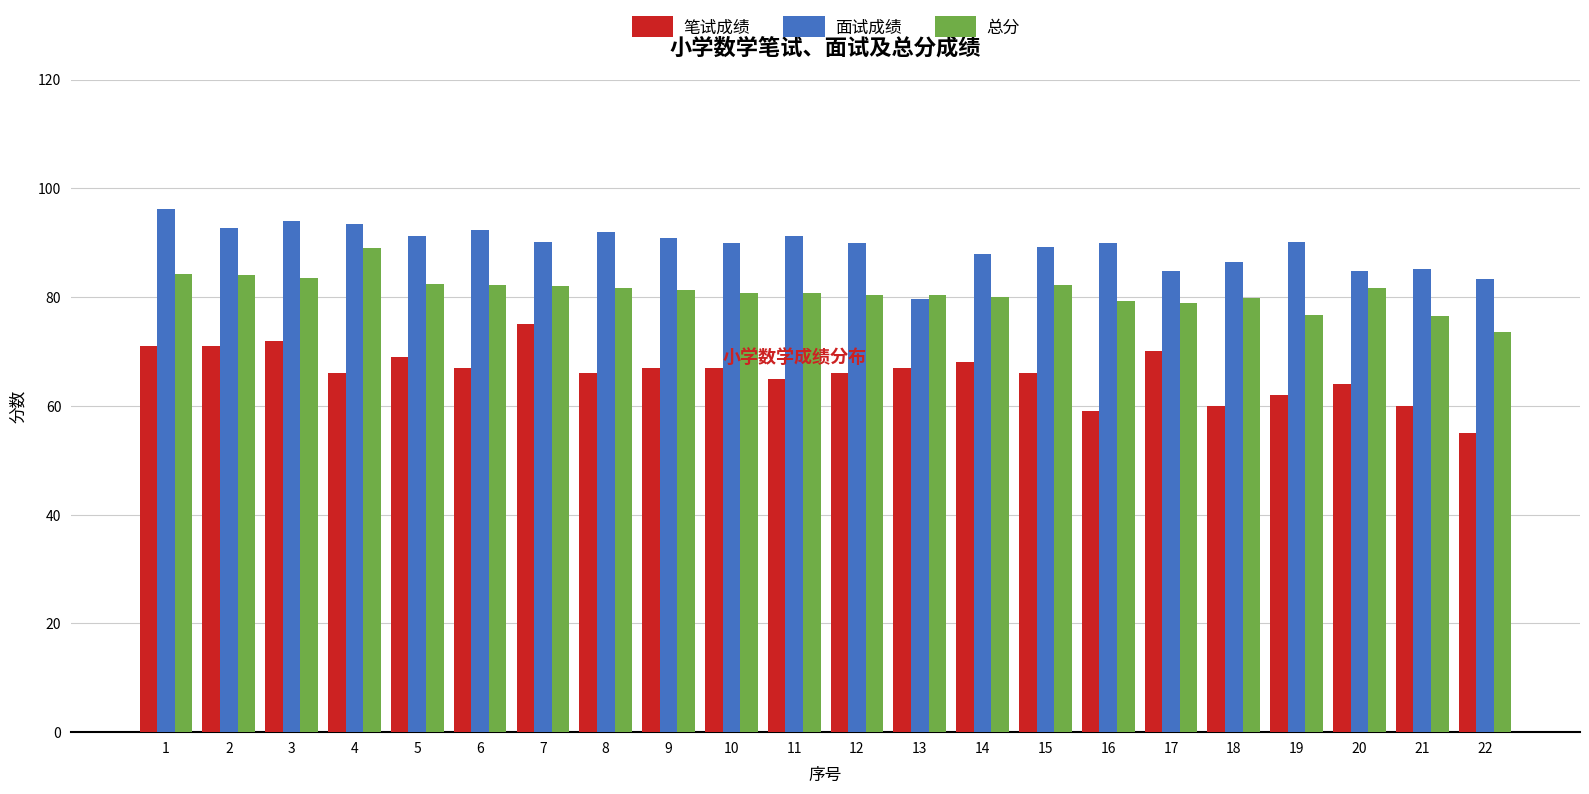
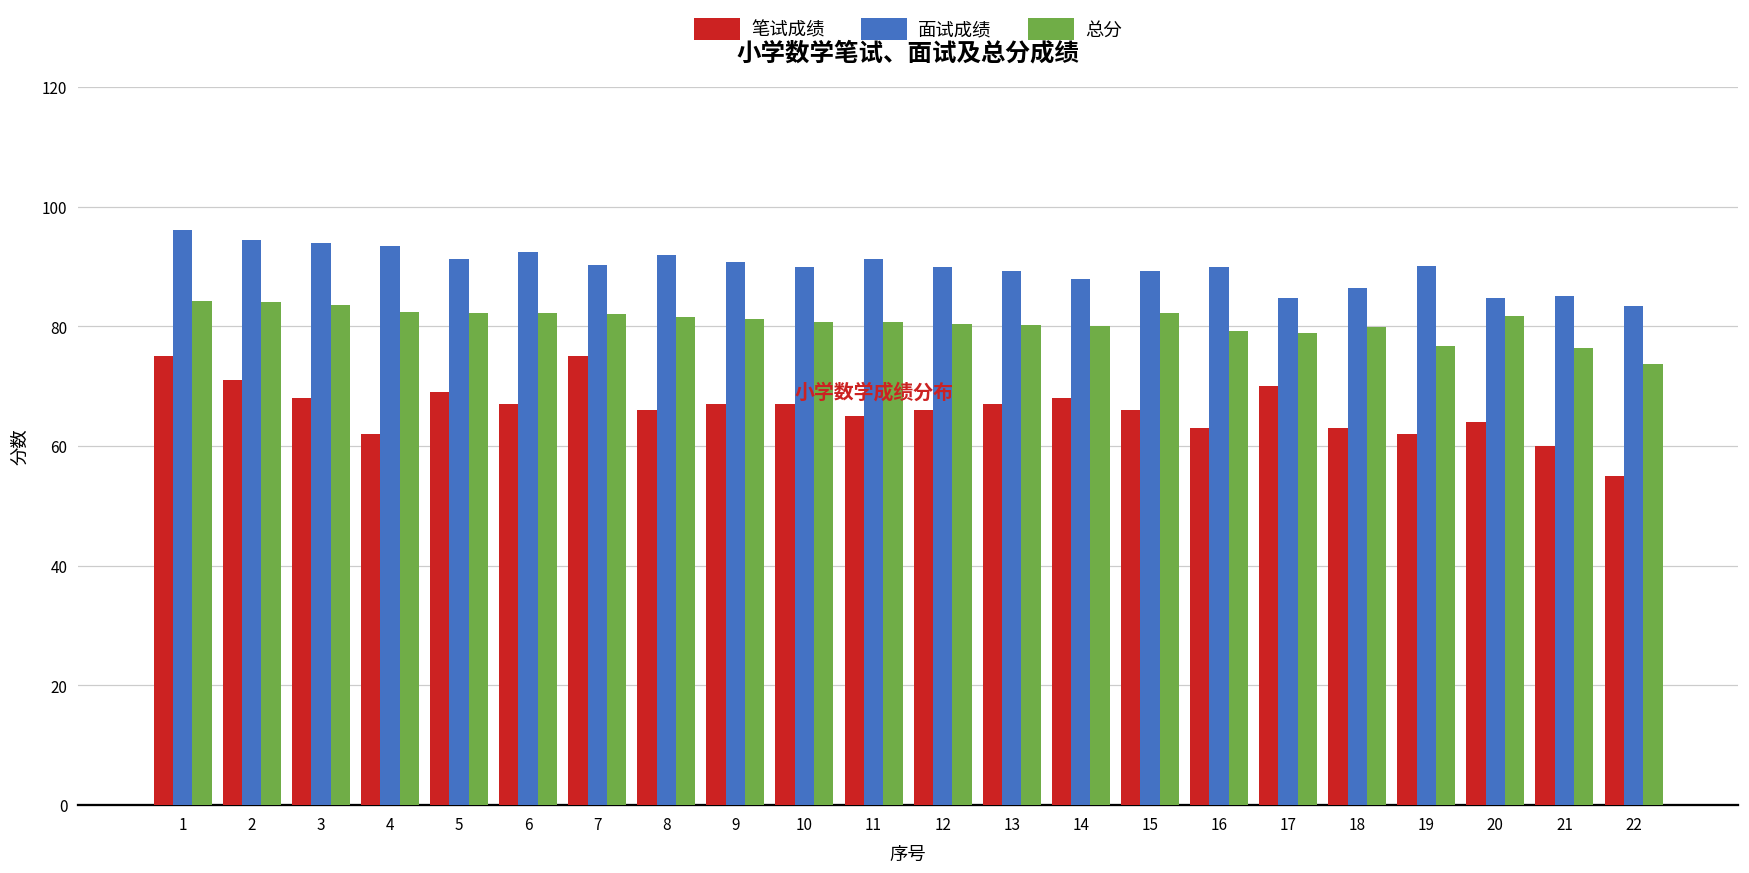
笔试成绩, 1: 71 -> 75
面试成绩, 2: 93 -> 95
笔试成绩, 3: 72 -> 68
笔试成绩, 4: 66 -> 62
总分, 4: 89 -> 82
面试成绩, 13: 80 -> 89
笔试成绩, 16: 59 -> 63
笔试成绩, 18: 60 -> 63
